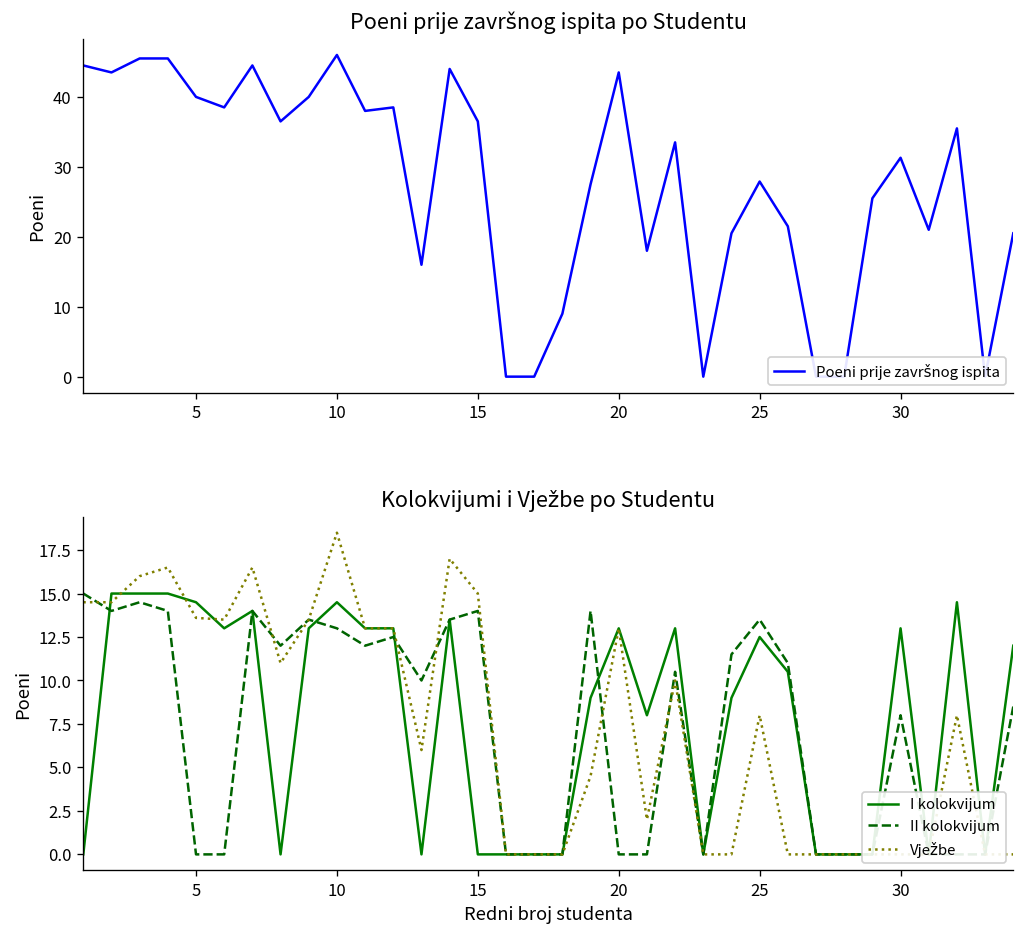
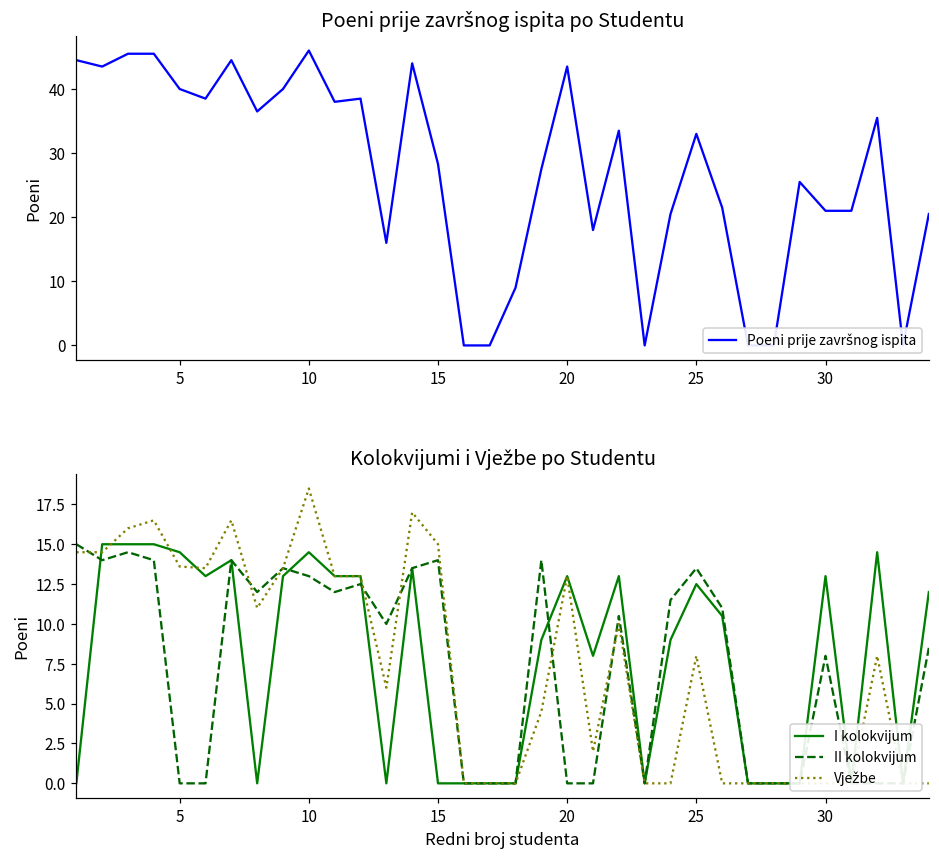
Poeni prije završnog ispita po Studentu, 15: 37 -> 28
Poeni prije završnog ispita po Studentu, 25: 28 -> 33
Poeni prije završnog ispita po Studentu, 30: 31 -> 21
